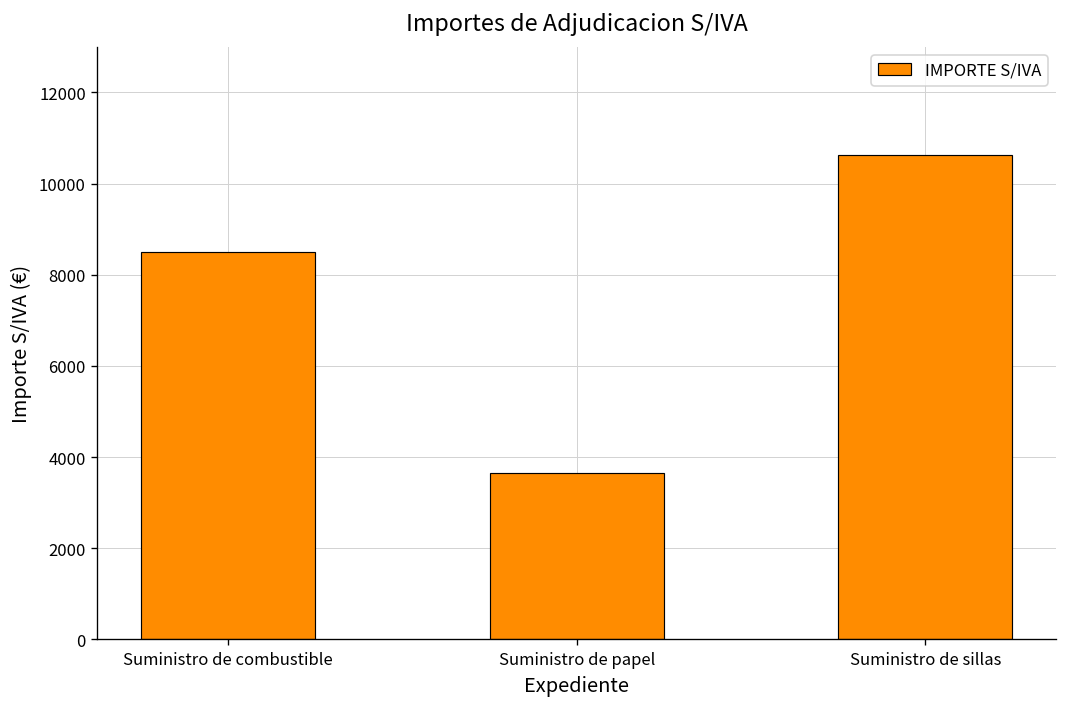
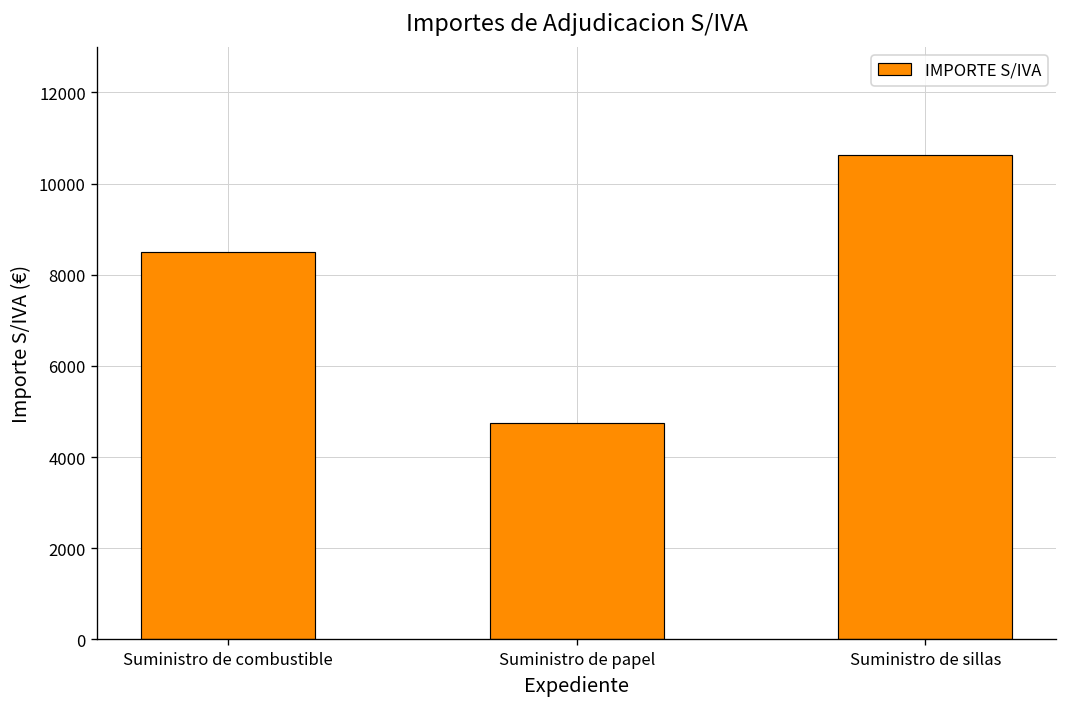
Suministro de papel: 3700 -> 4700
